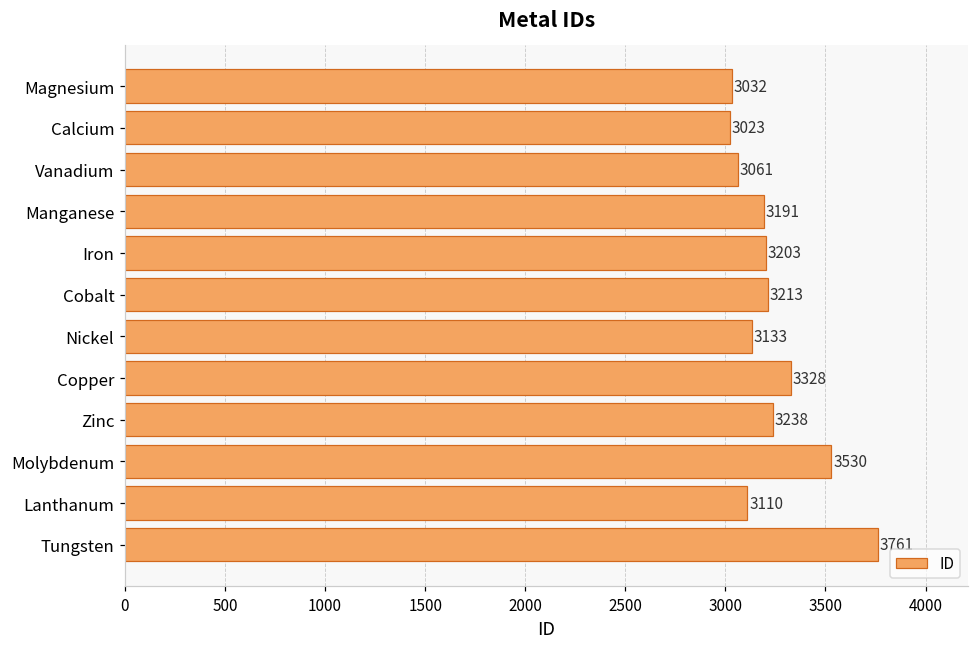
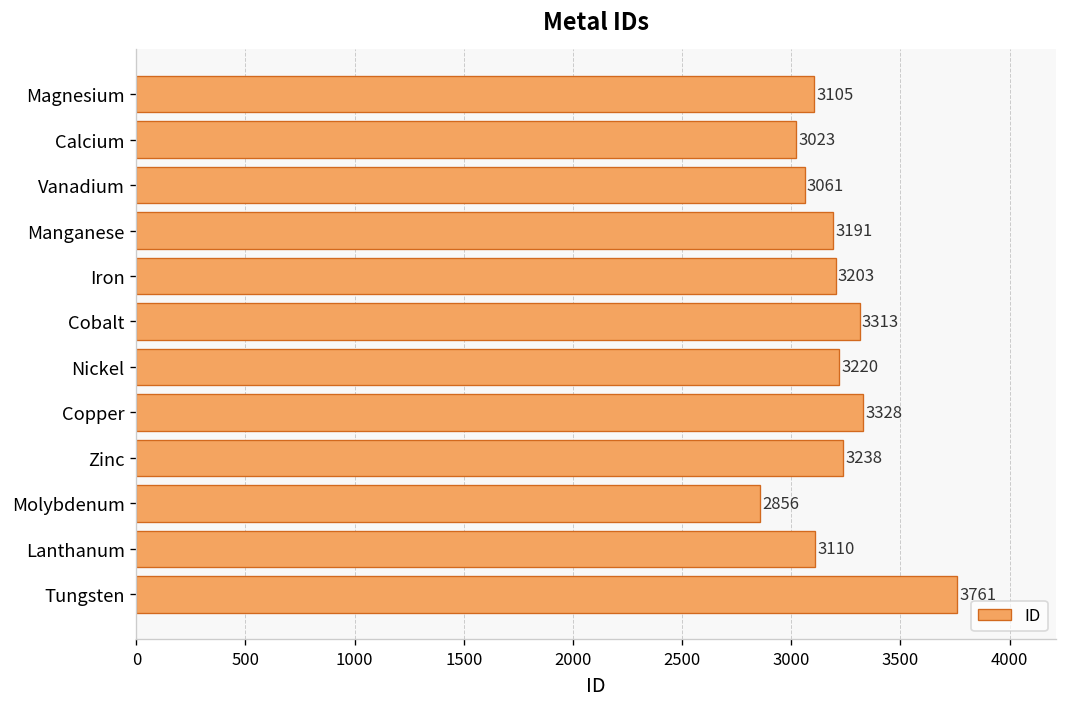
Magnesium: 3032 -> 3105
Cobalt: 3213 -> 3313
Nickel: 3133 -> 3220
Molybdenum: 3530 -> 2856
